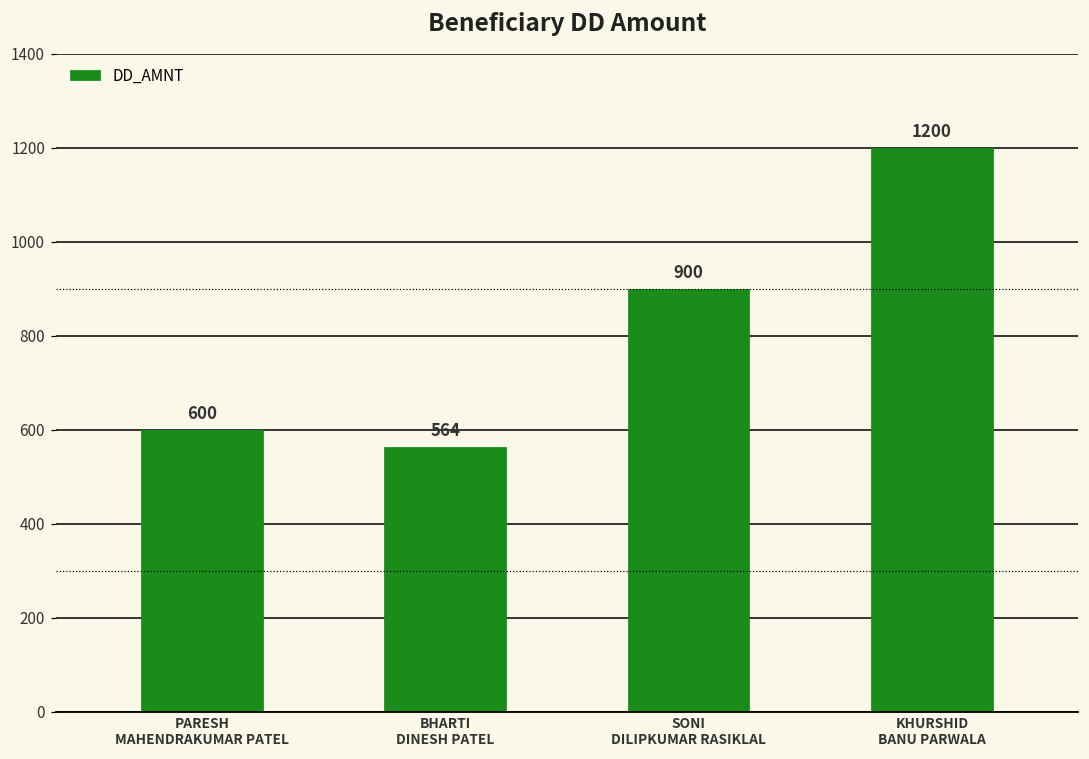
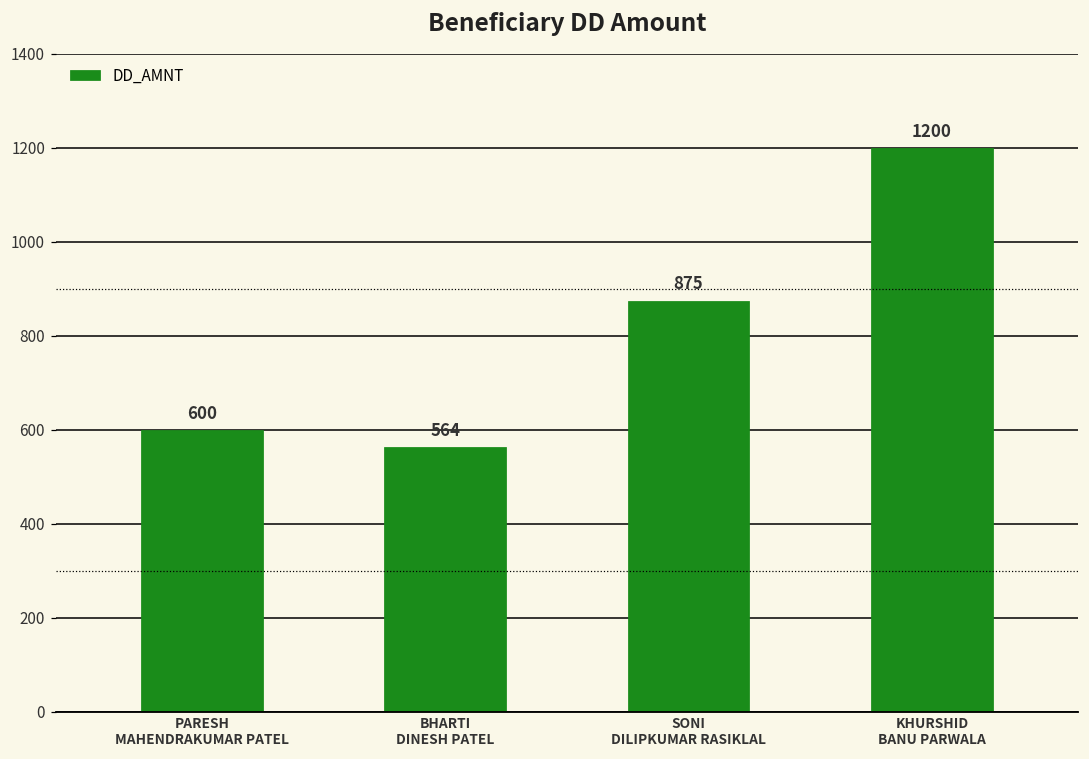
SONI DILIPKUMAR RASIKLAL: 900 -> 875
